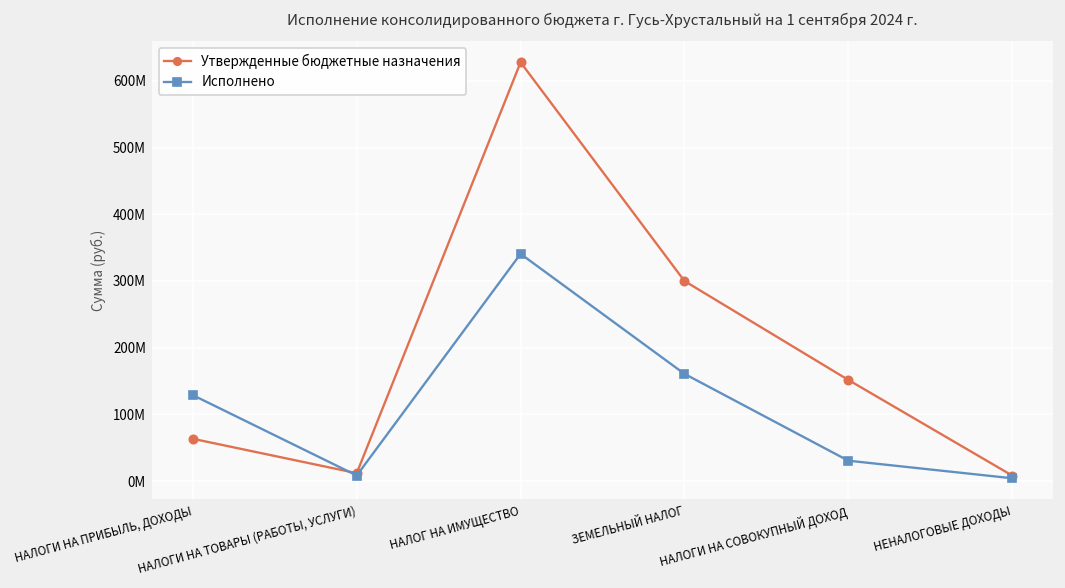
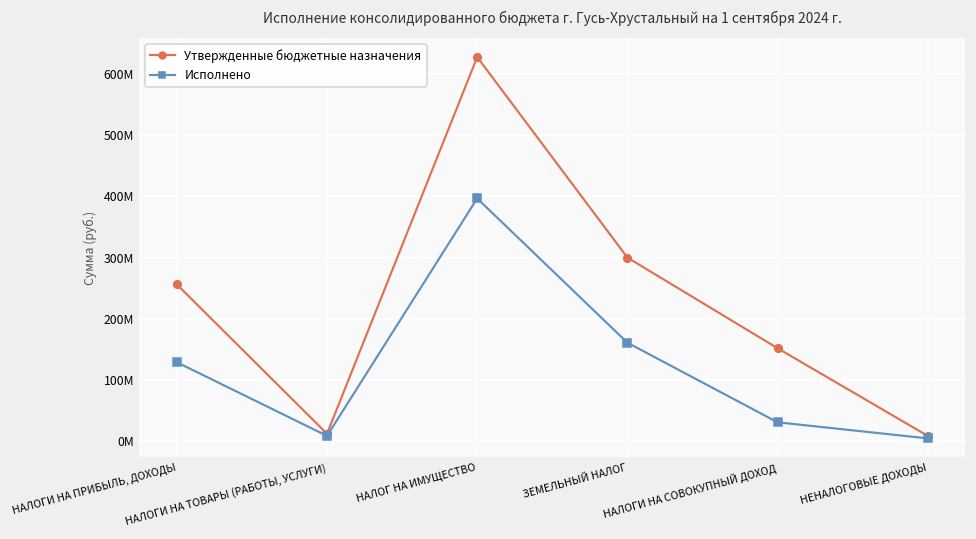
Утвержденные бюджетные назначения, НАЛОГИ НА ПРИБЫЛЬ, ДОХОДЫ: 60000000 -> 260000000
Исполнено, НАЛОГ НА ИМУЩЕСТВО: 340000000 -> 400000000
